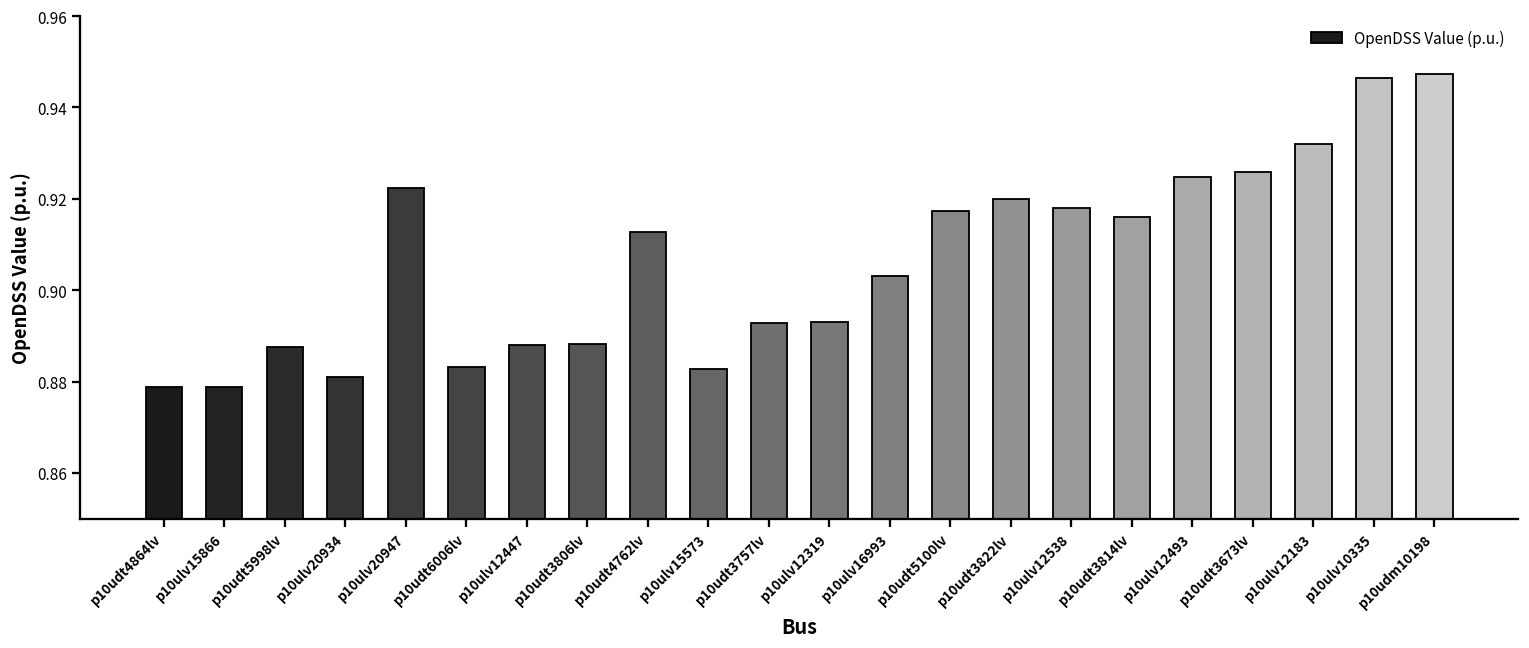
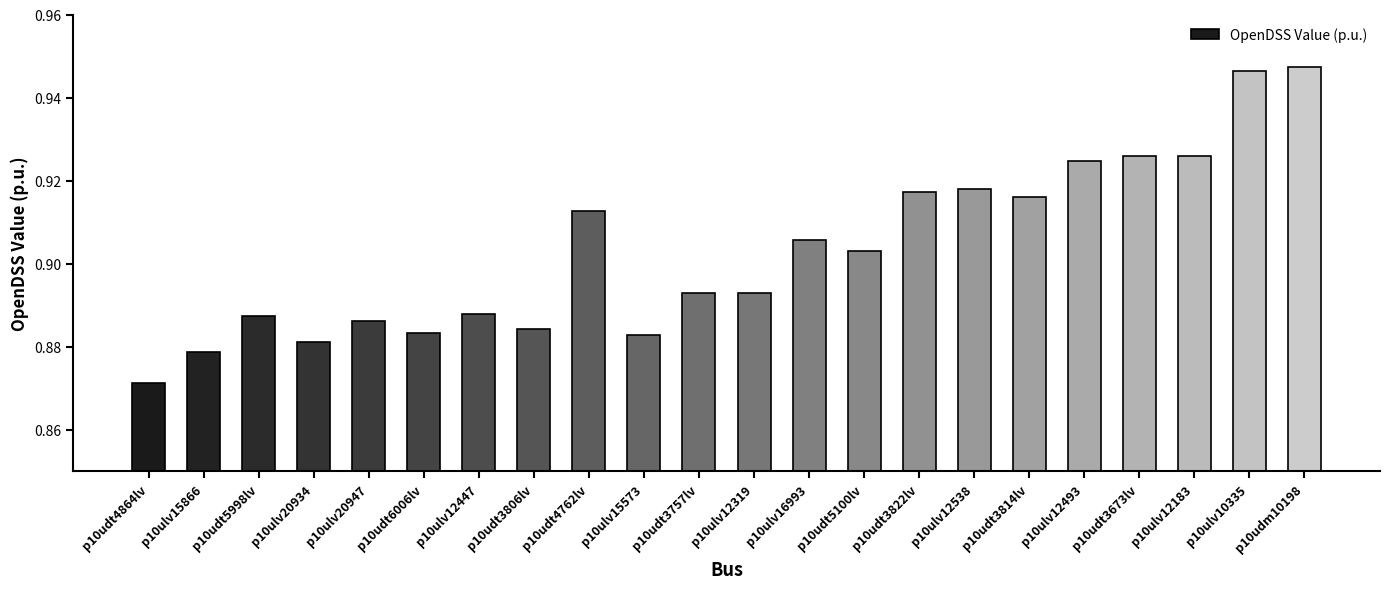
p10udt4864lv: 0.879 -> 0.871
p10ulv20947: 0.922 -> 0.886
p10udt3806lv: 0.888 -> 0.884
p10ulv16993: 0.903 -> 0.906
p10udt5100lv: 0.917 -> 0.903
p10udt3822lv: 0.920 -> 0.917
p10ulv12183: 0.932 -> 0.926
